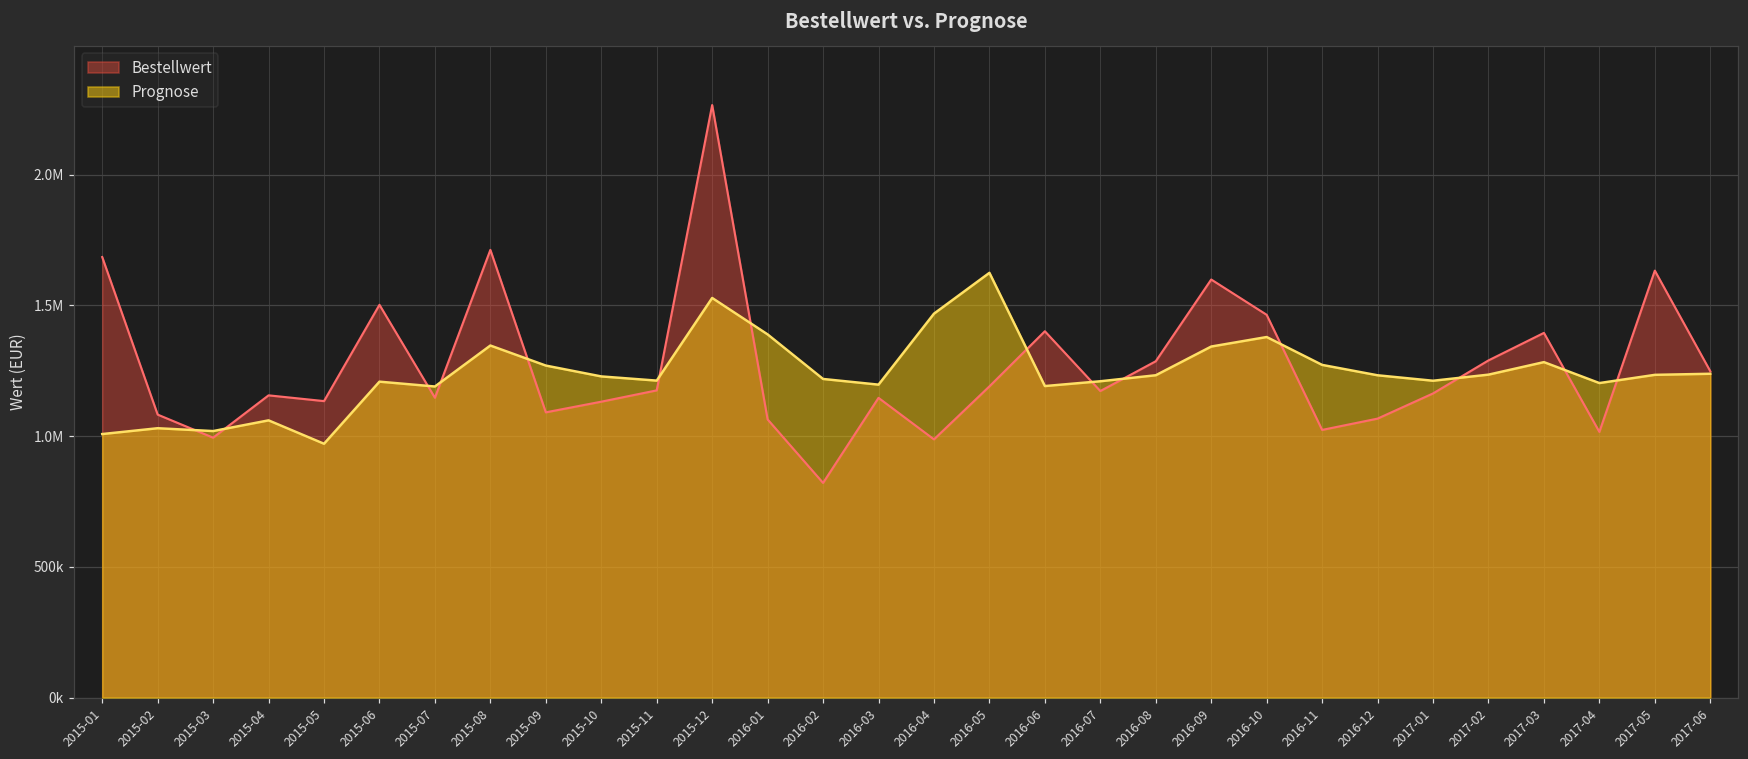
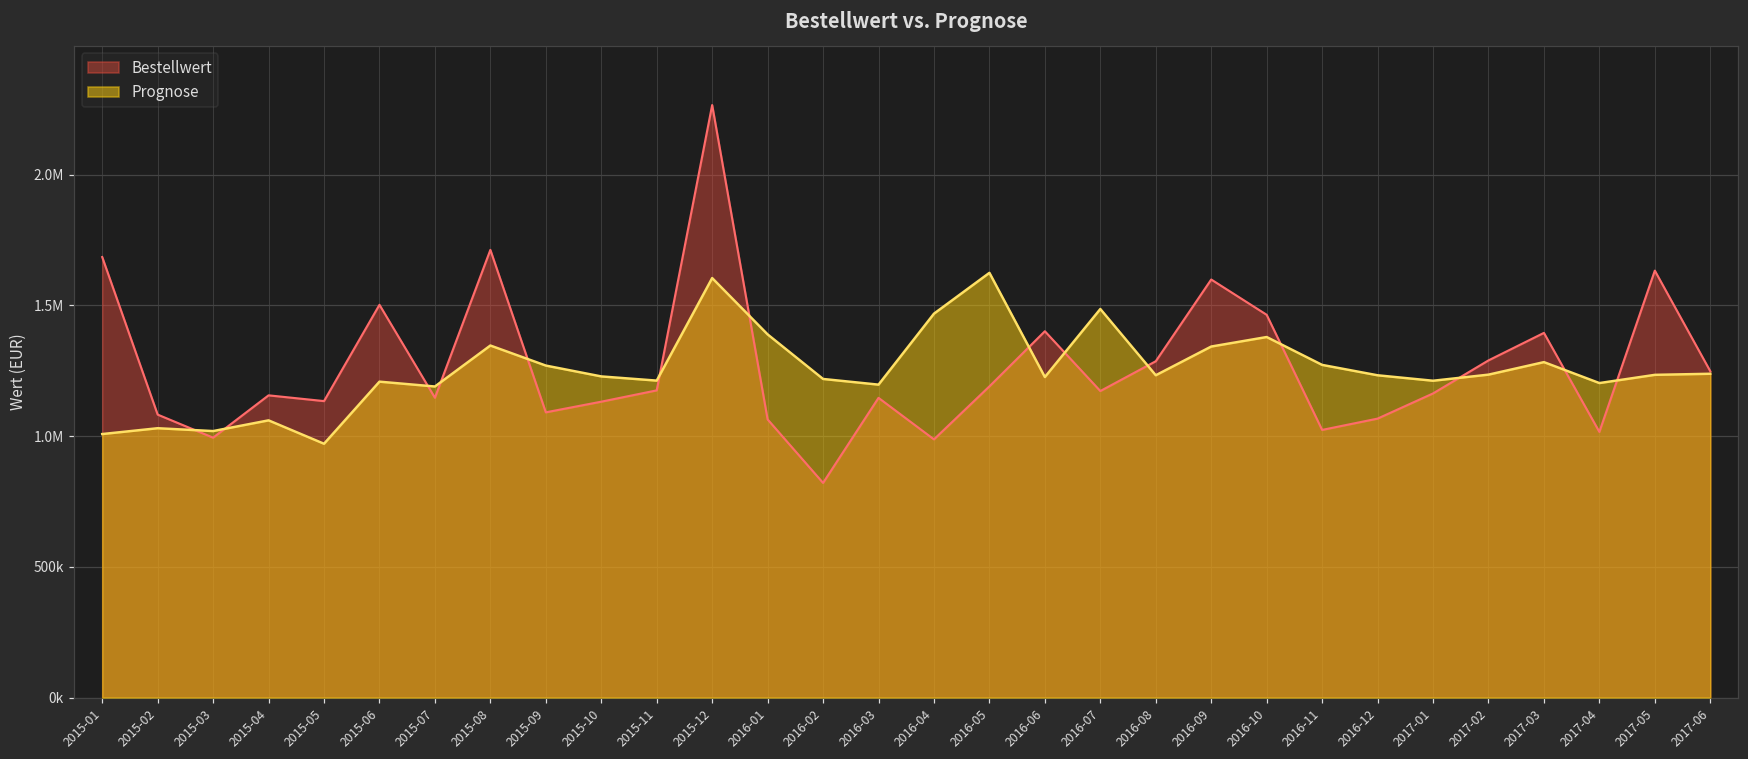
Prognose, 2015-12: 1530000 -> 1600000
Prognose, 2016-06: 1190000 -> 1230000
Prognose, 2016-07: 1210000 -> 1490000
